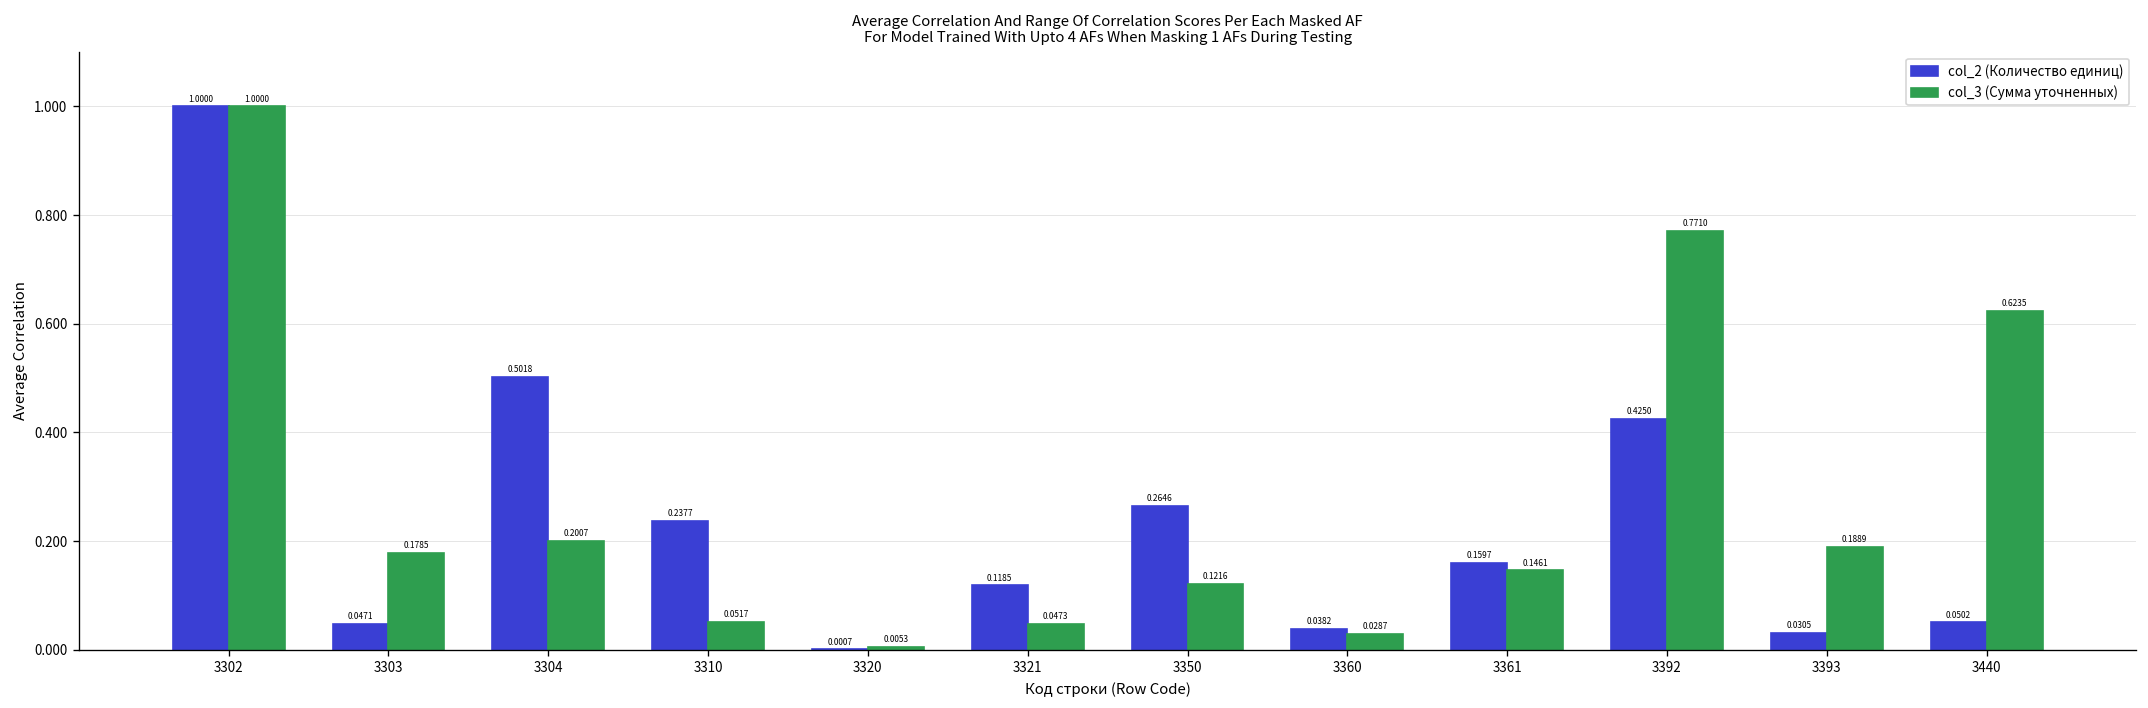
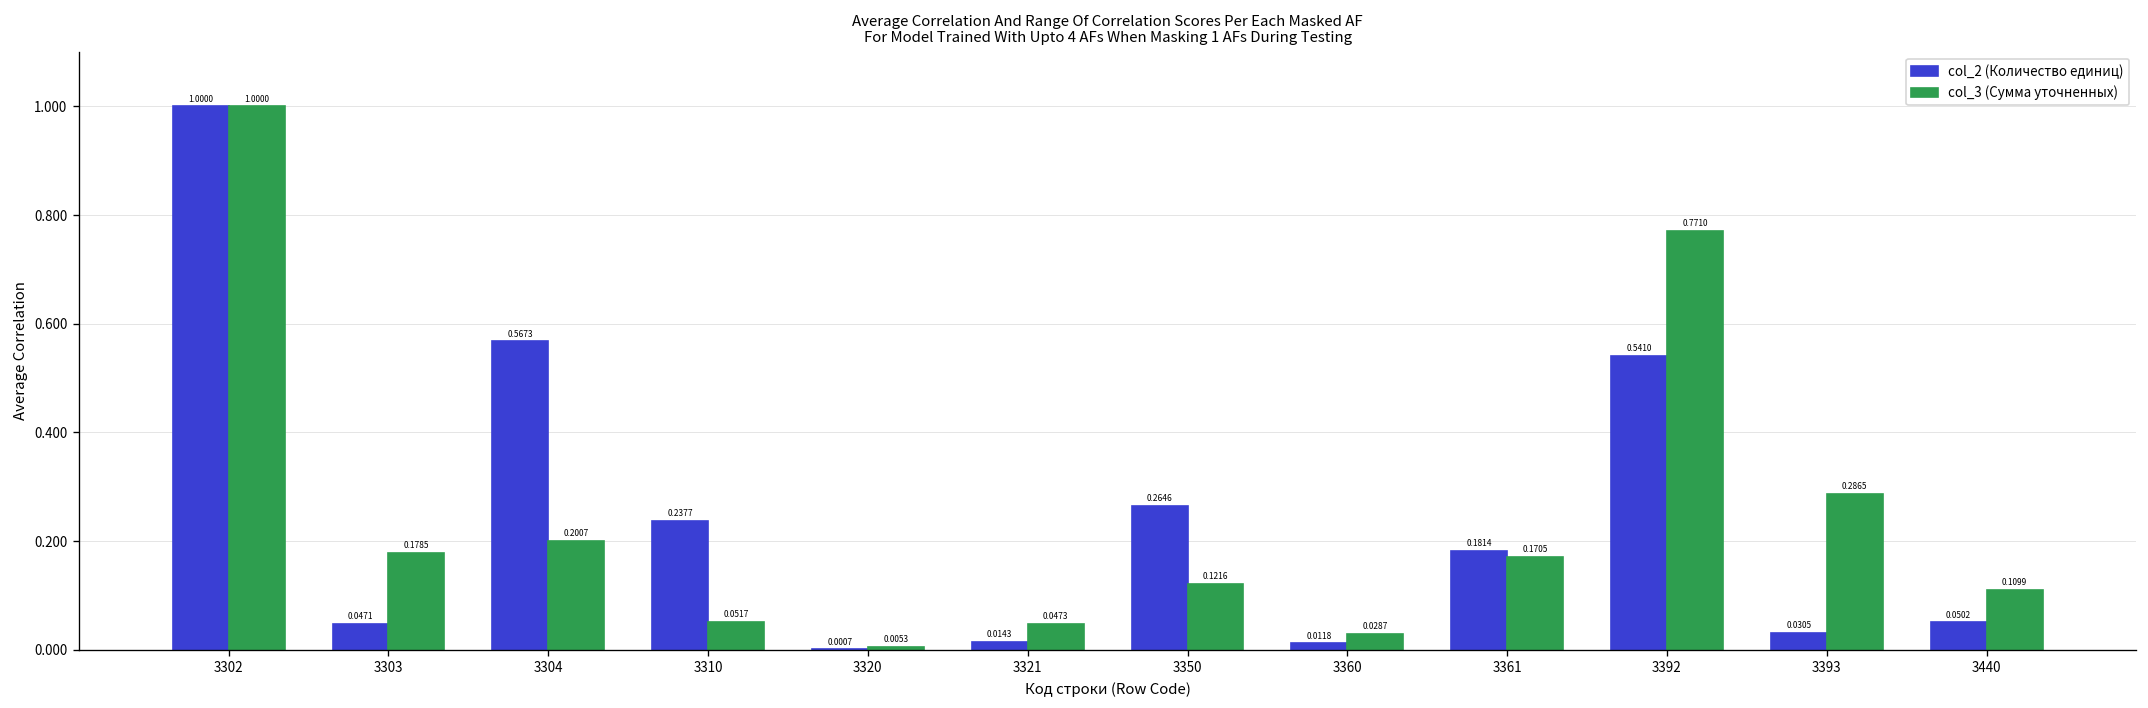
col_2 (Количество единиц), 3304: 0.5018 -> 0.5673
col_2 (Количество единиц), 3321: 0.1185 -> 0.0143
col_2 (Количество единиц), 3360: 0.0382 -> 0.0118
col_2 (Количество единиц), 3361: 0.1597 -> 0.1814
col_3 (Сумма уточненных), 3361: 0.1461 -> 0.1705
col_2 (Количество единиц), 3392: 0.4250 -> 0.5410
col_3 (Сумма уточненных), 3393: 0.1889 -> 0.2865
col_3 (Сумма уточненных), 3440: 0.6235 -> 0.1099
